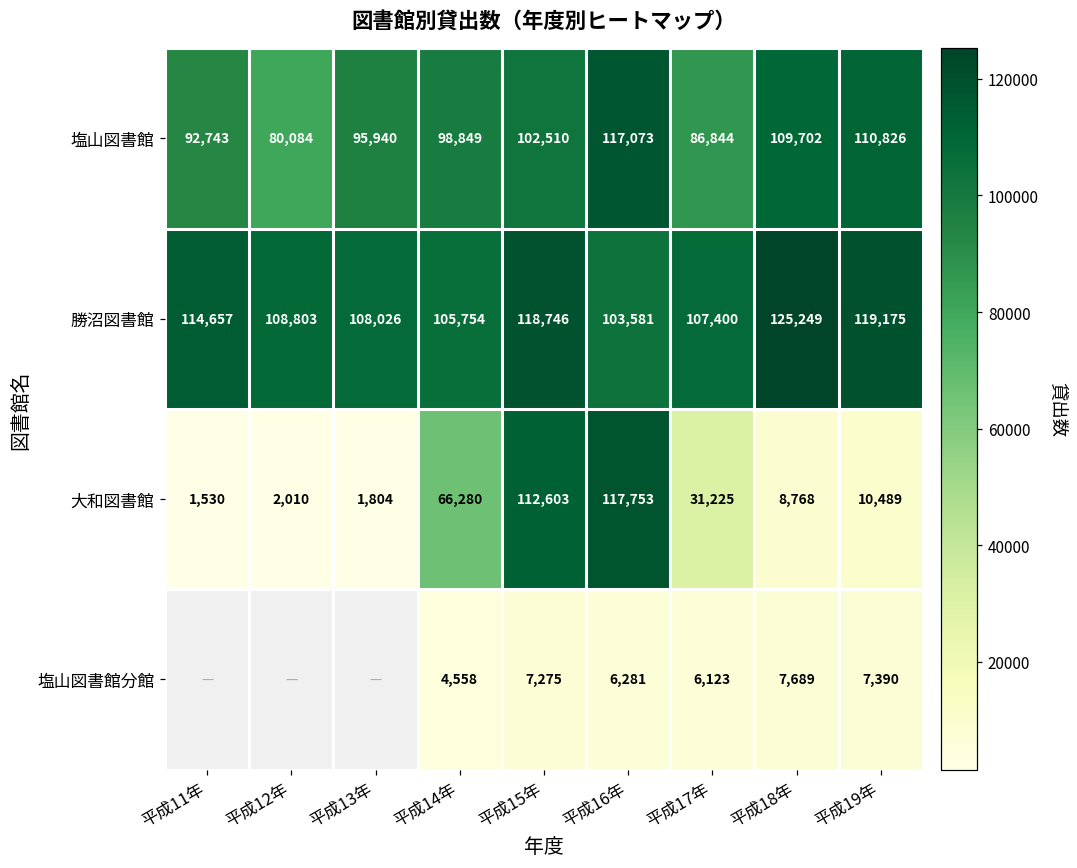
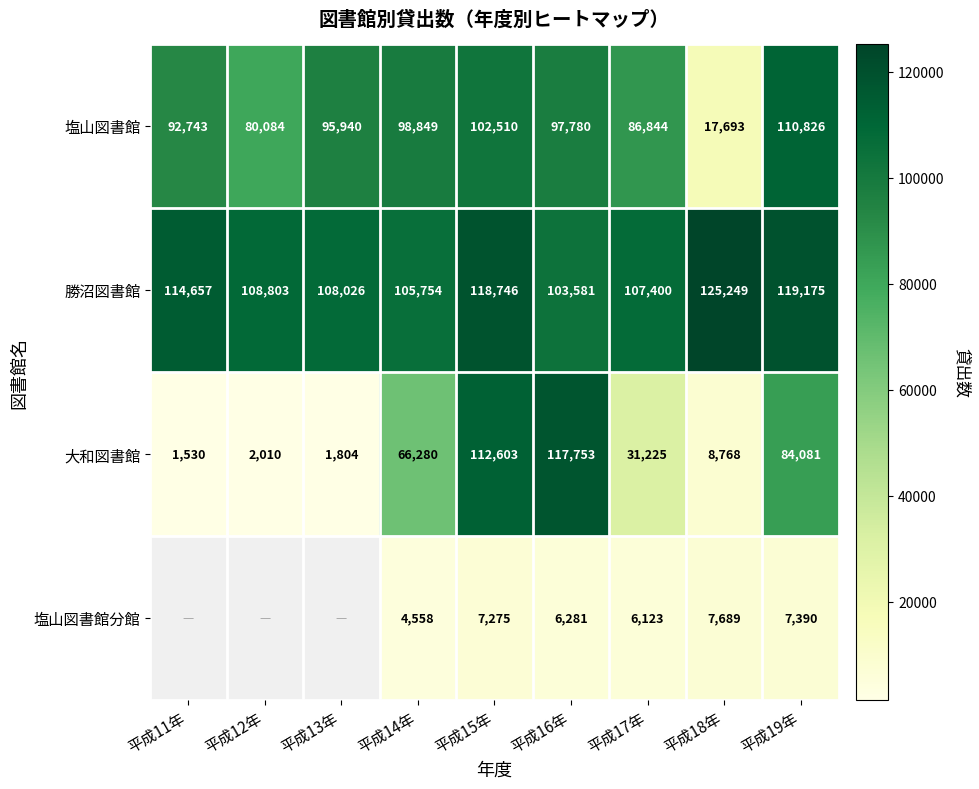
塩山図書館, 平成16年: 117,073 -> 97,780
塩山図書館, 平成18年: 109,702 -> 17,693
大和図書館, 平成19年: 10,489 -> 84,081
